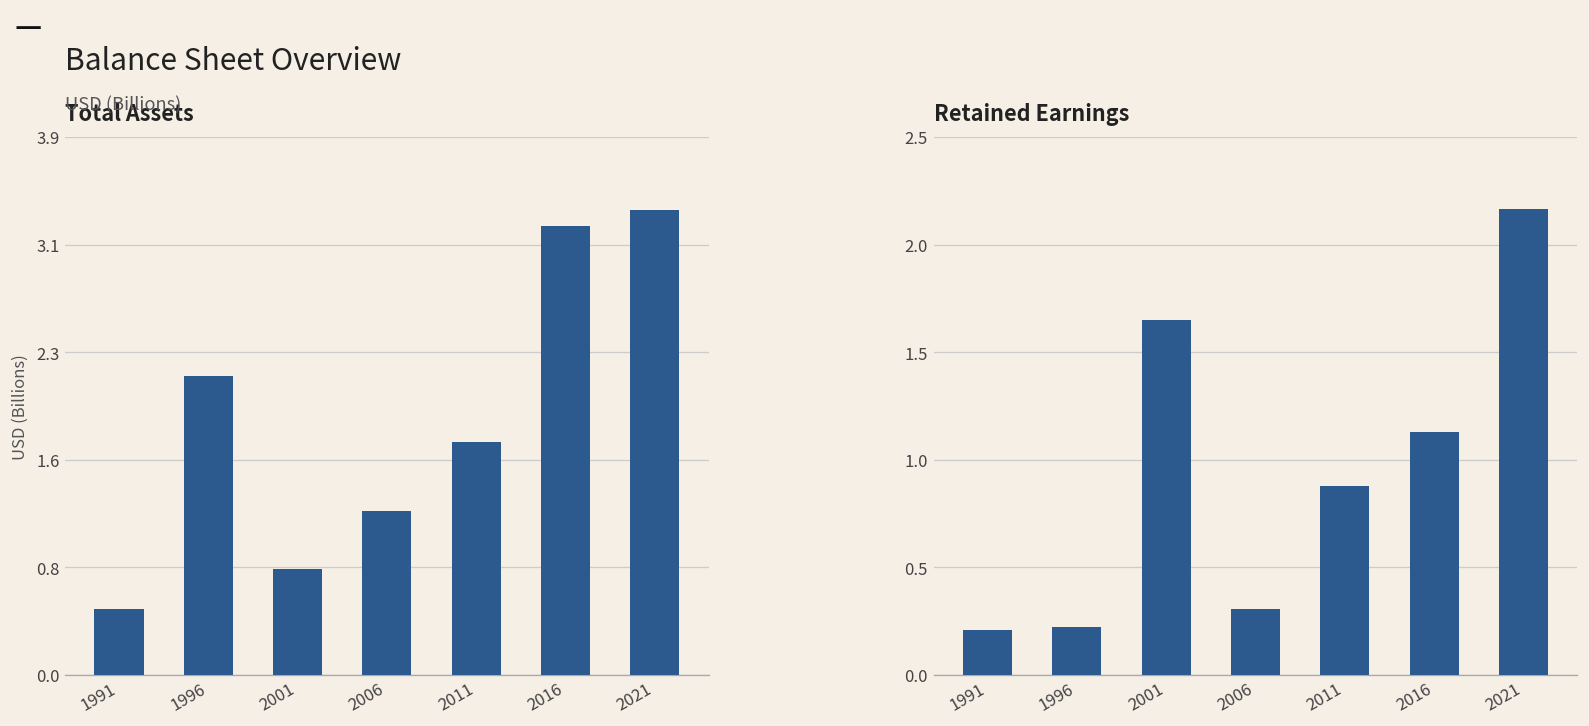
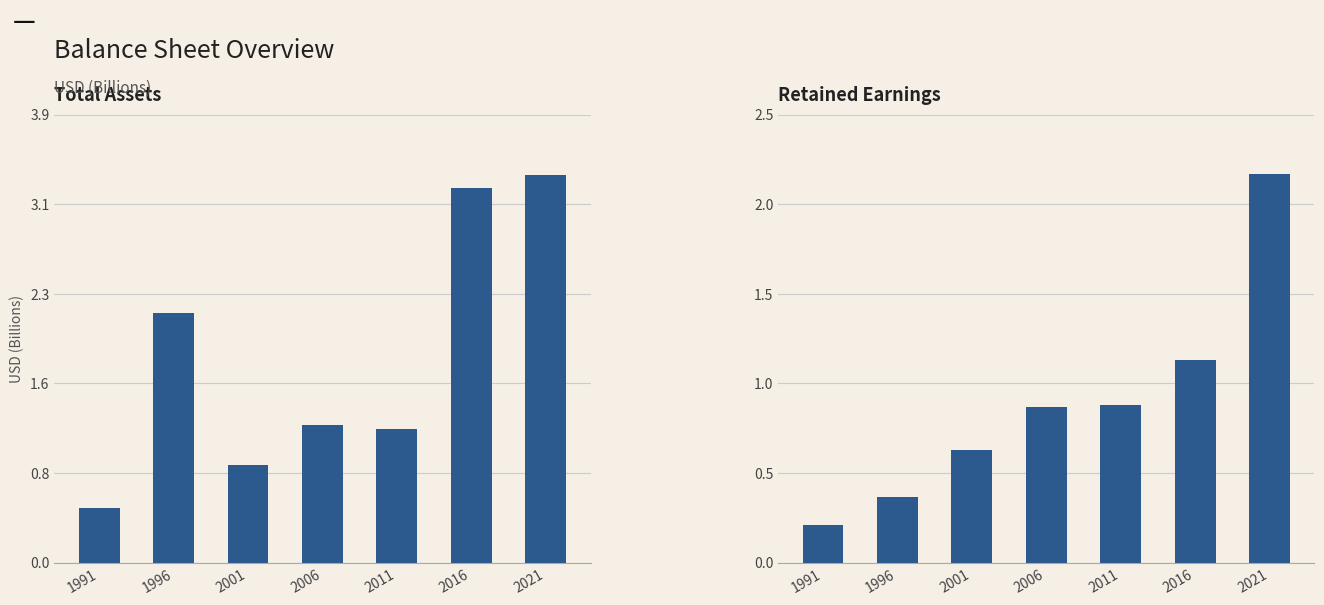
Total Assets, 2001: 0.77 -> 0.85
Total Assets, 2011: 1.69 -> 1.16
Retained Earnings, 1996: 0.22 -> 0.36
Retained Earnings, 2001: 1.65 -> 0.63
Retained Earnings, 2006: 0.31 -> 0.87
